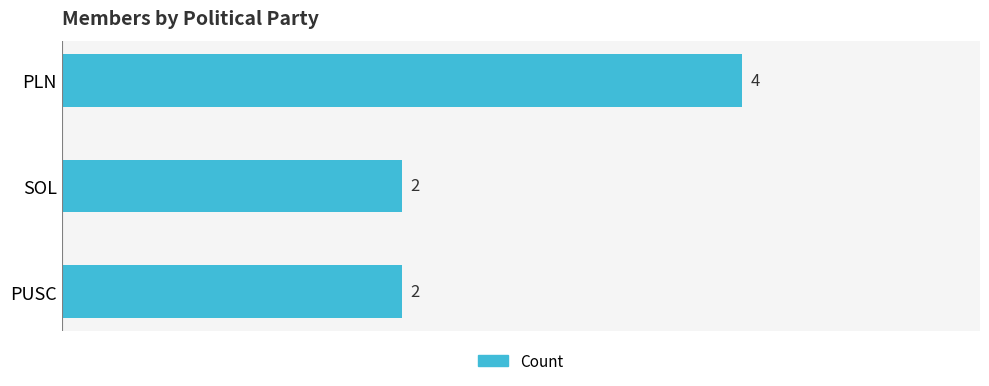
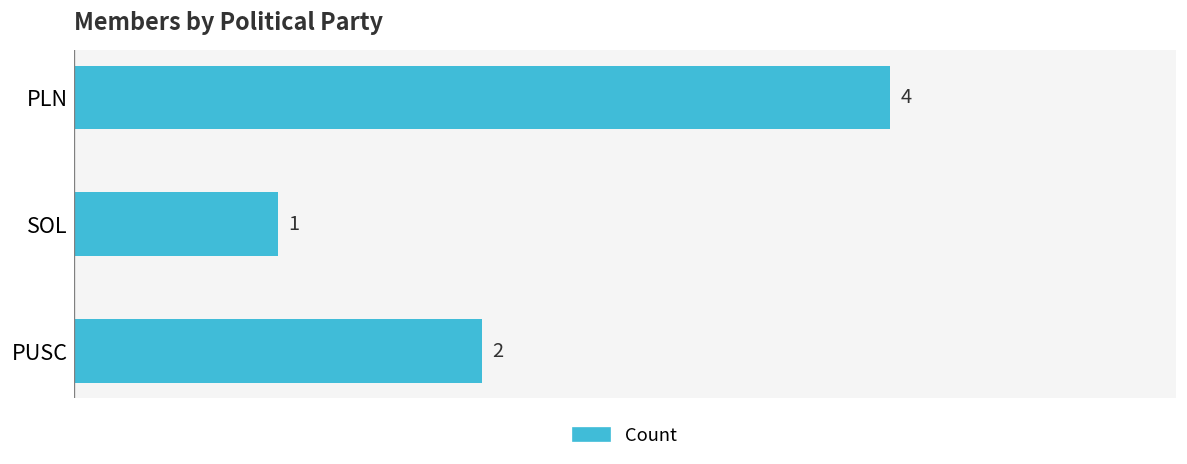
SOL: 2 -> 1
